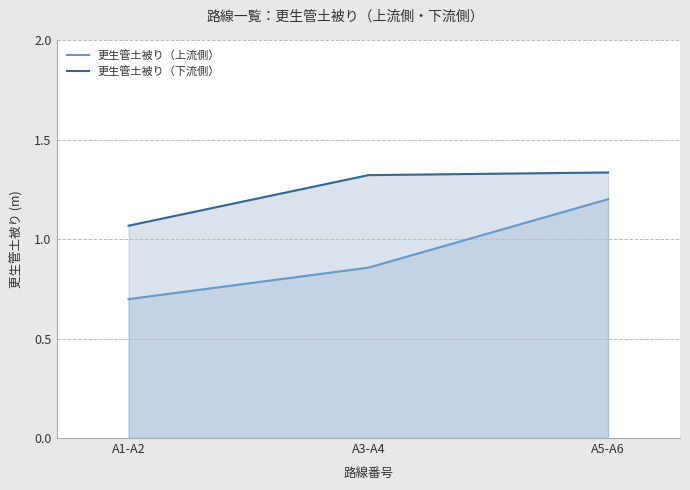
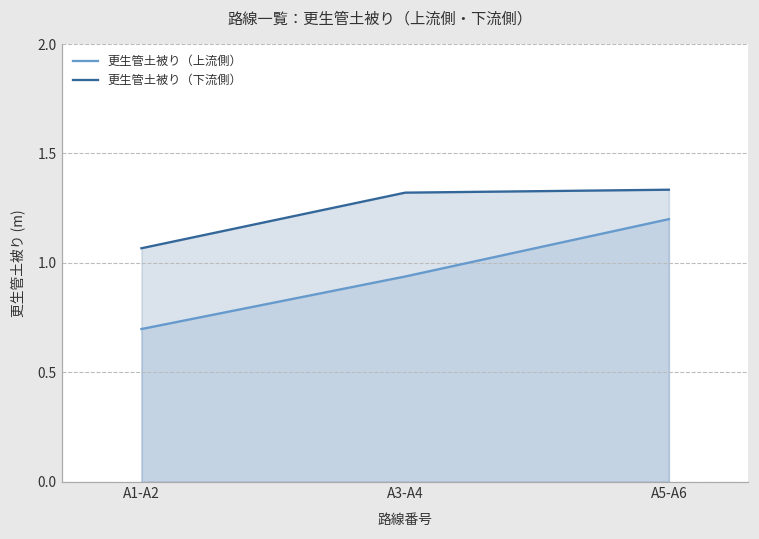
更生管土被り（上流側）, A3-A4: 0.86 -> 0.94
